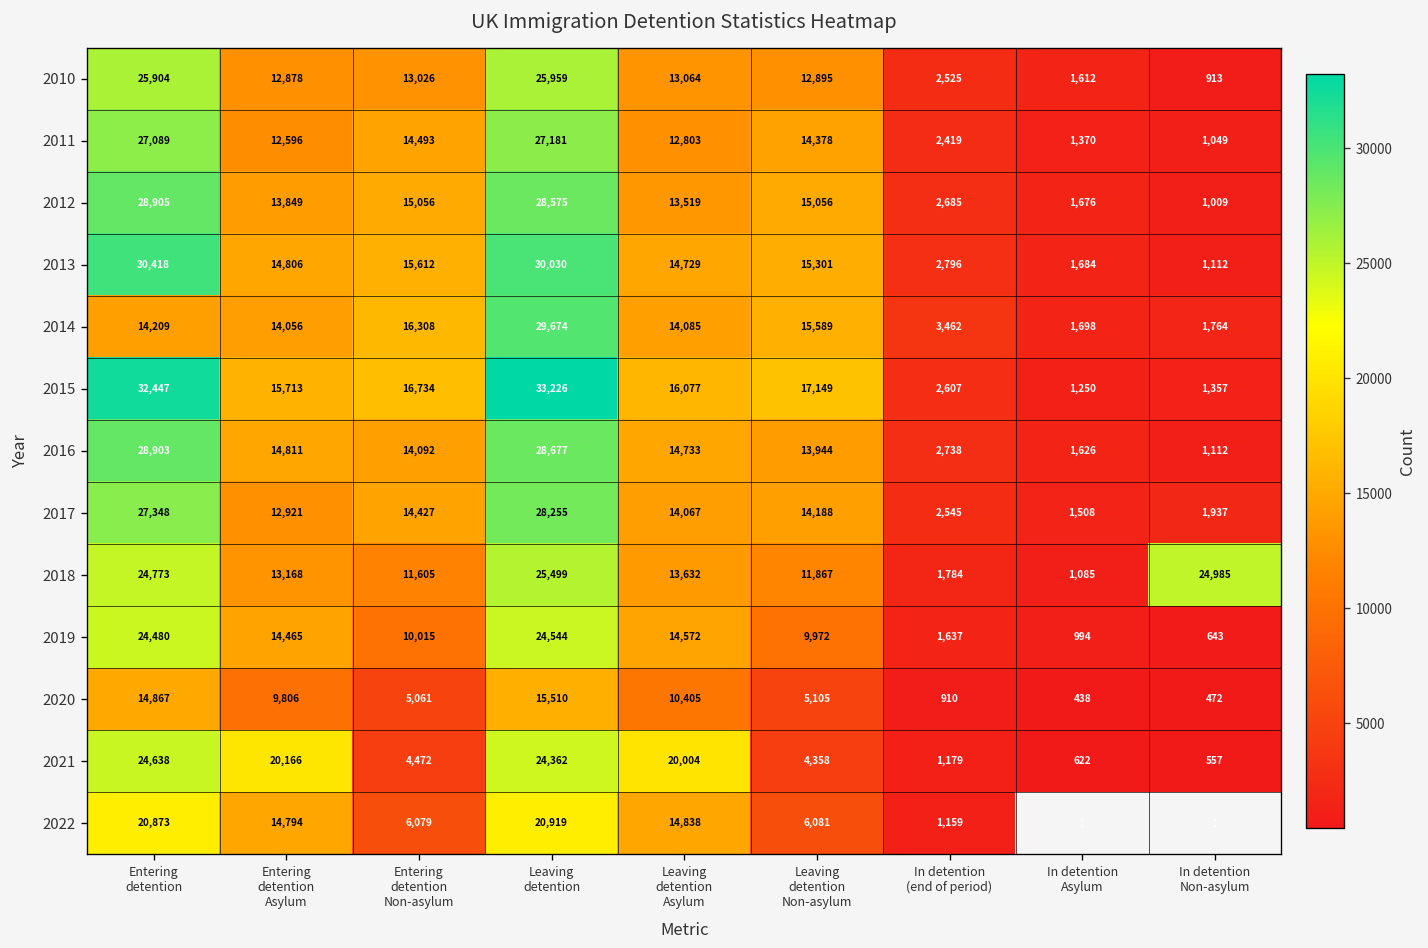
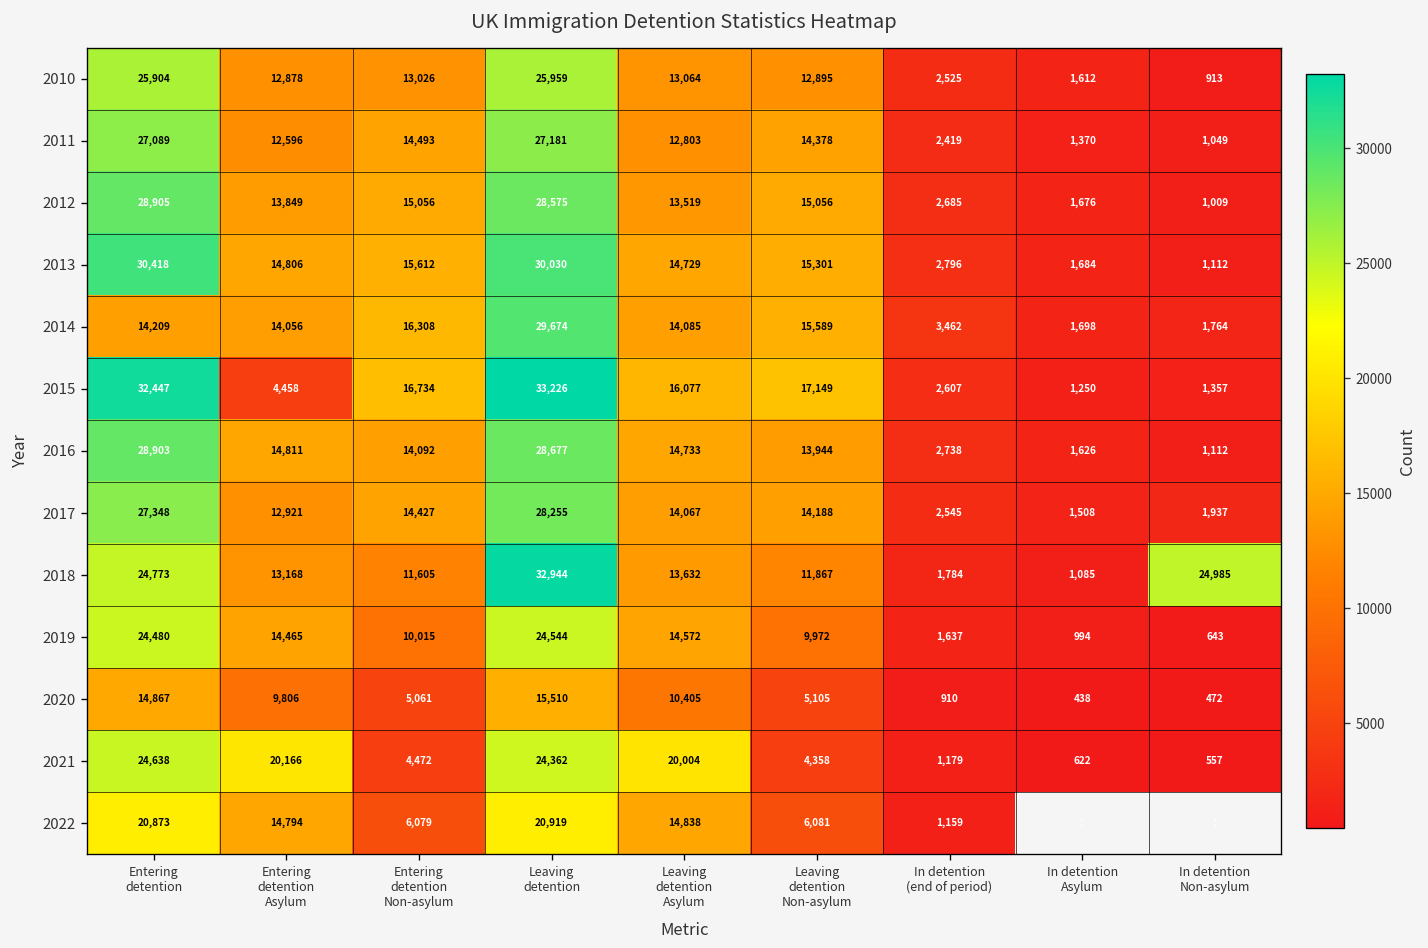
2015, Entering detention Asylum: 15,713 -> 4,458
2018, Leaving detention: 25,499 -> 32,944
